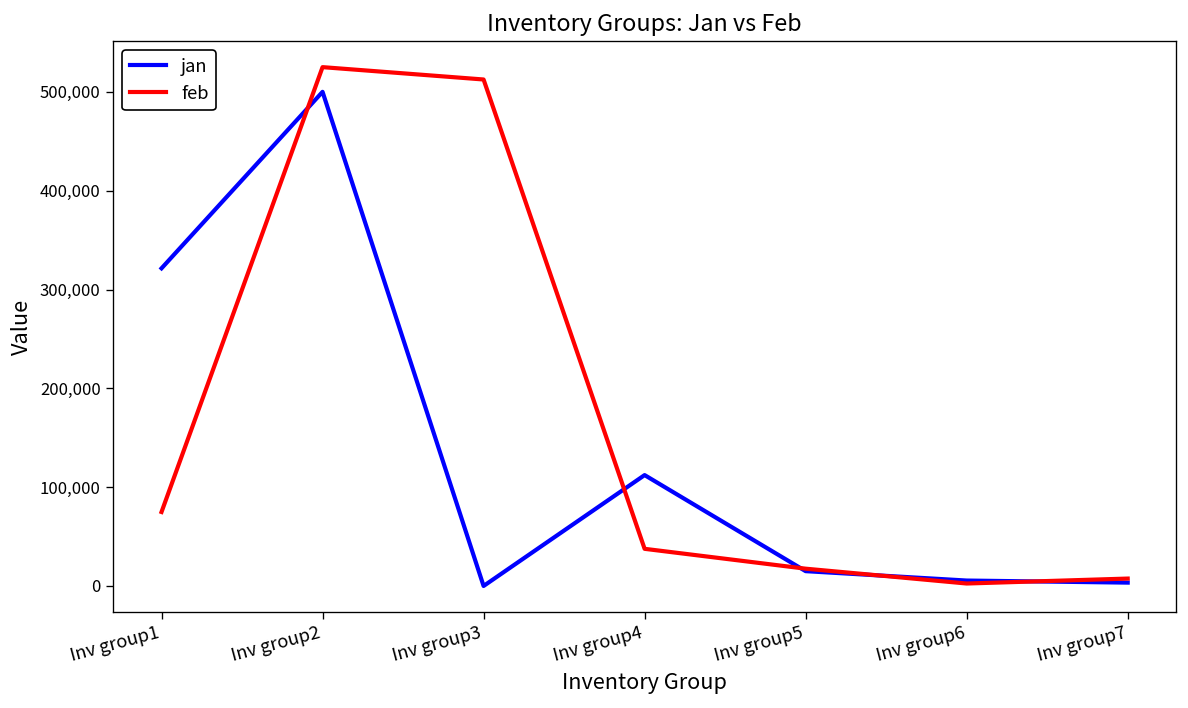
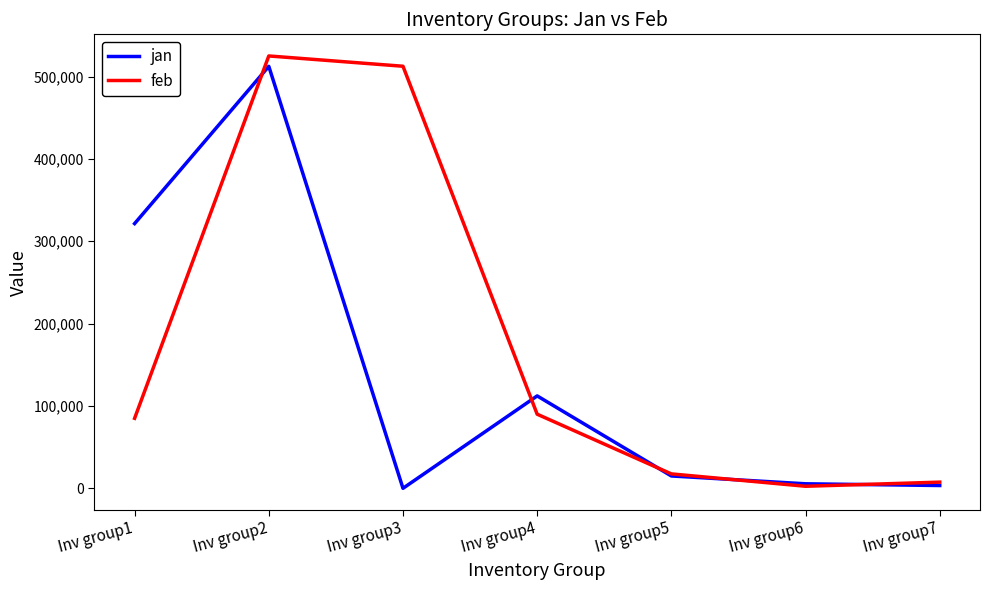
feb, Inv group1: 70,000 -> 90,000
jan, Inv group2: 500,000 -> 510,000
feb, Inv group4: 40,000 -> 90,000
